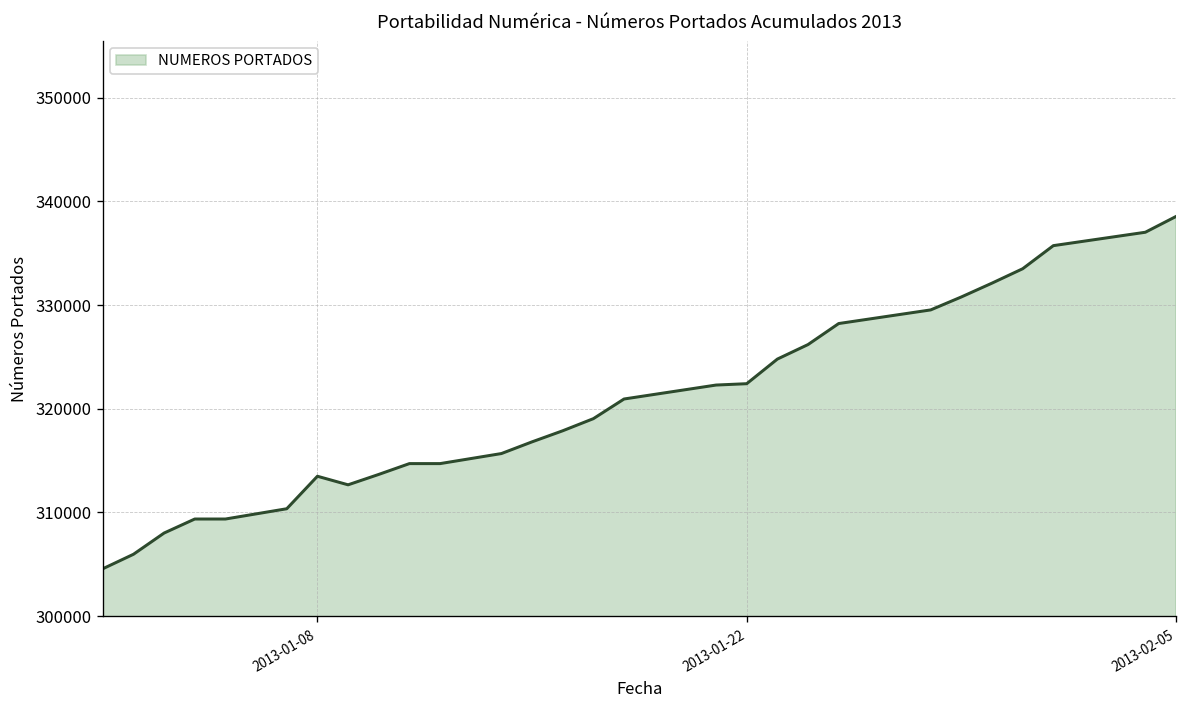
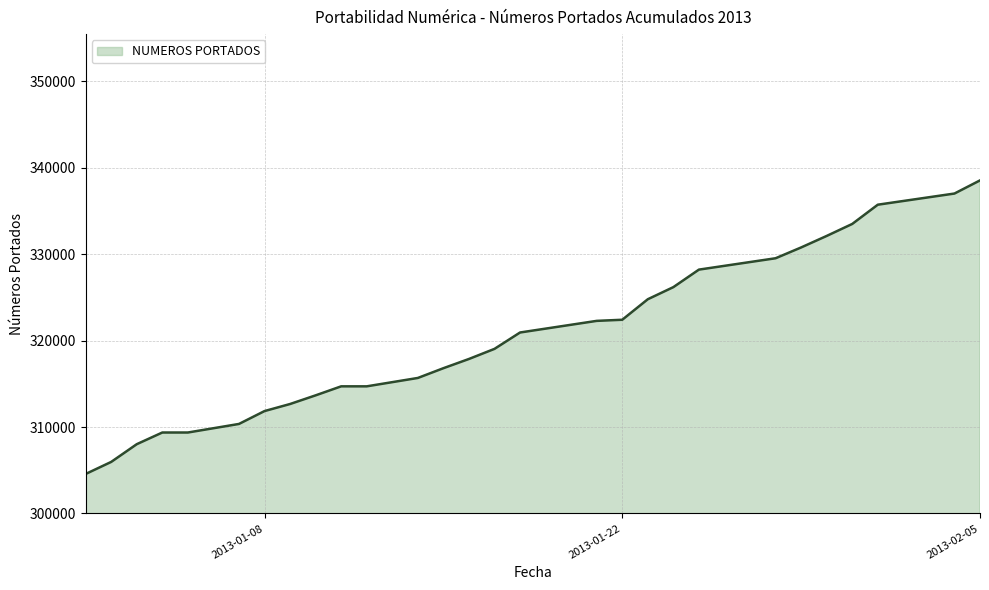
2013-01-08: 313000 -> 312000
